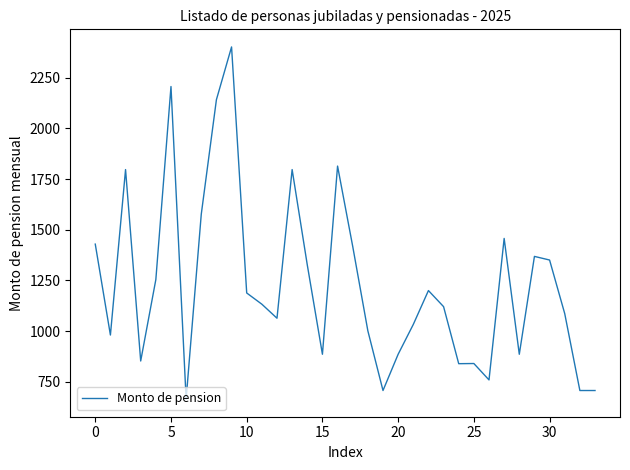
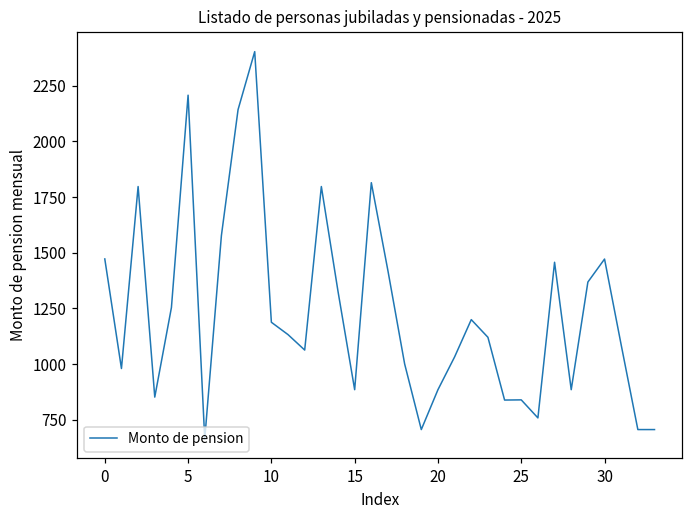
0: 1430 -> 1470
30: 1350 -> 1470
